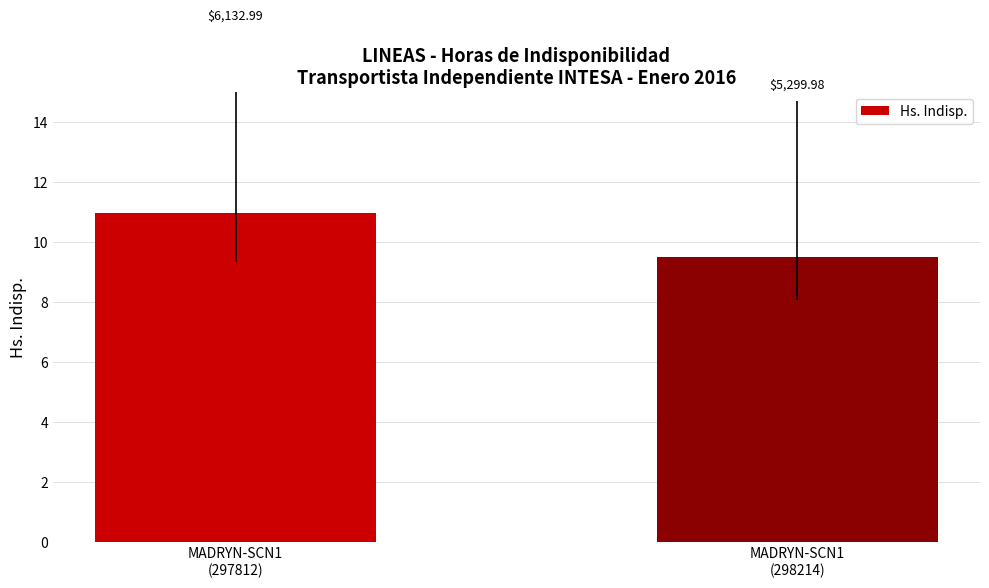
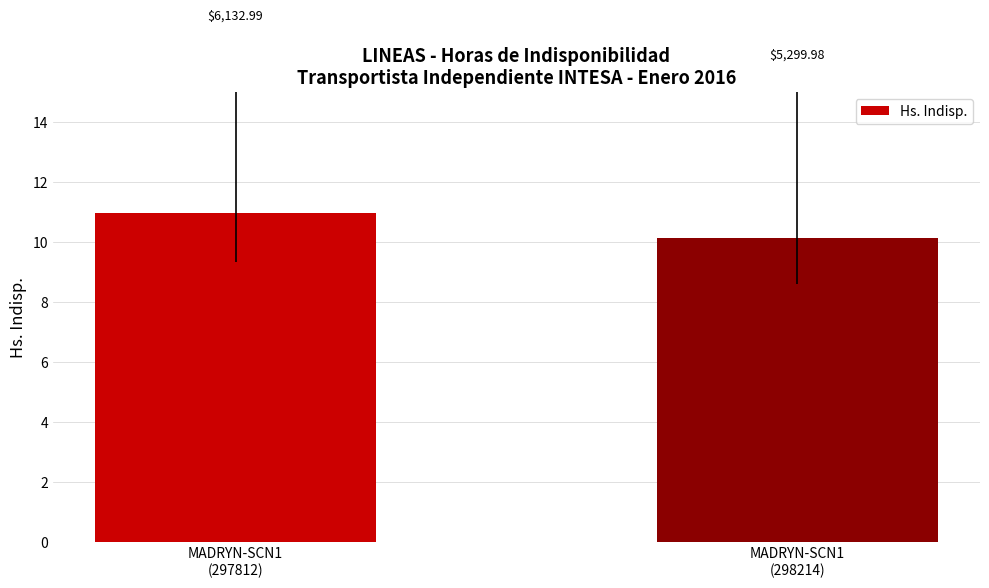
MADRYN-SCN1 (298214): 9.5 -> 10.1
